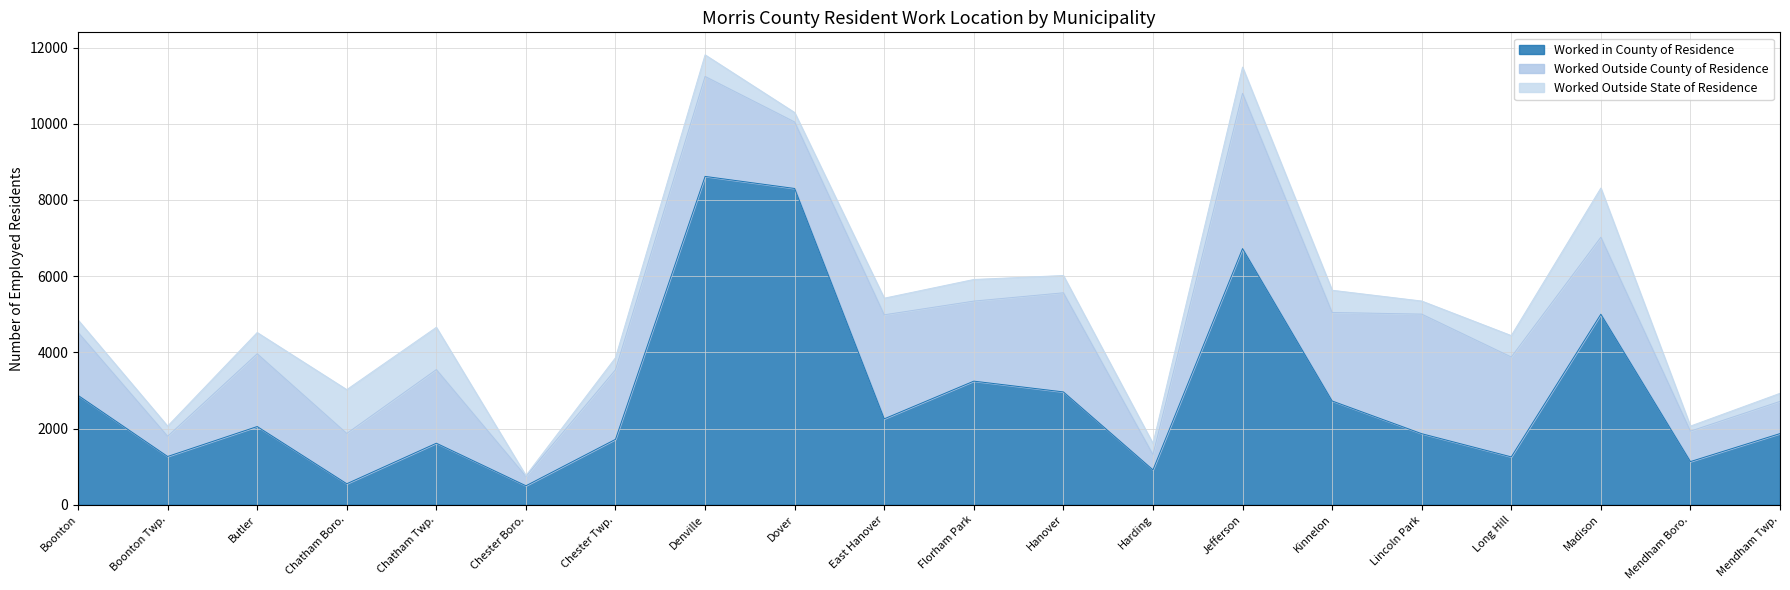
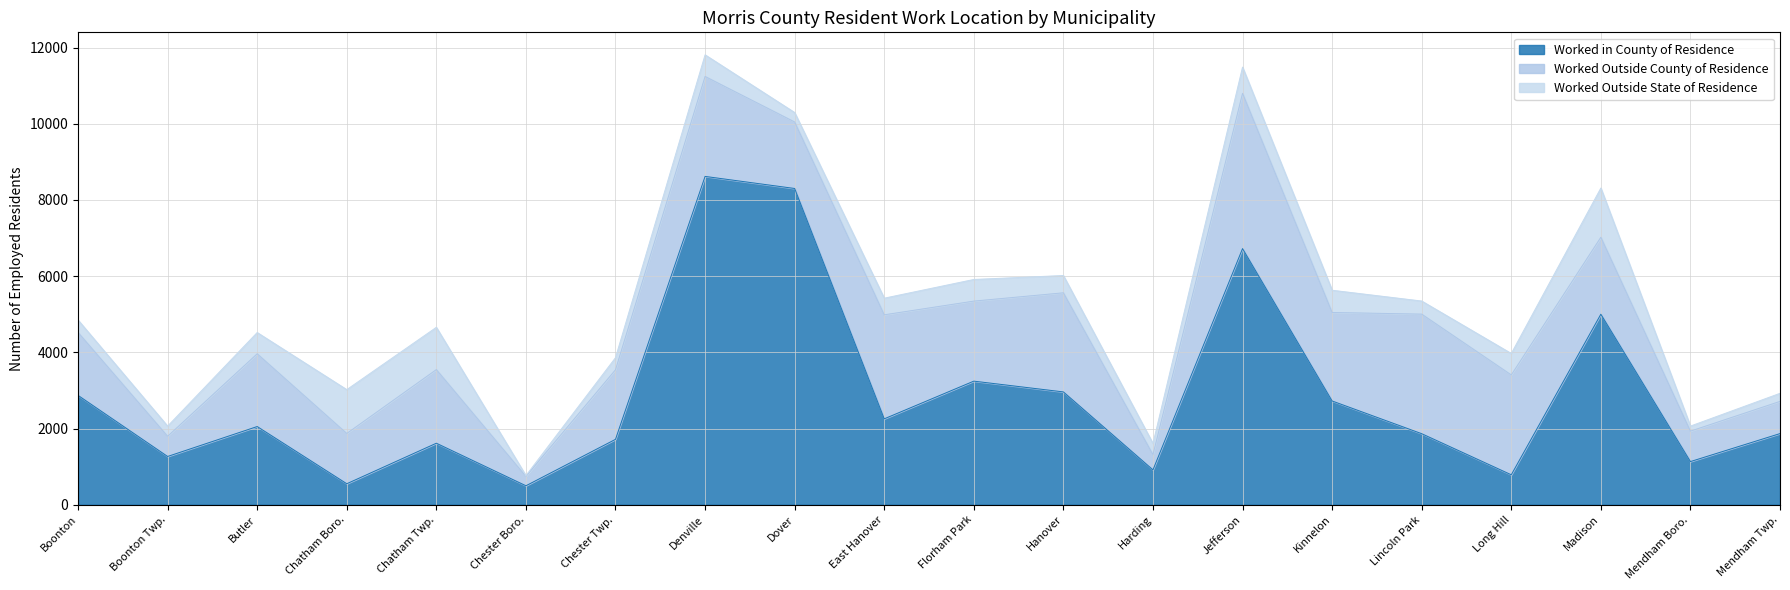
Worked in County of Residence, Long Hill: 1300 -> 800
